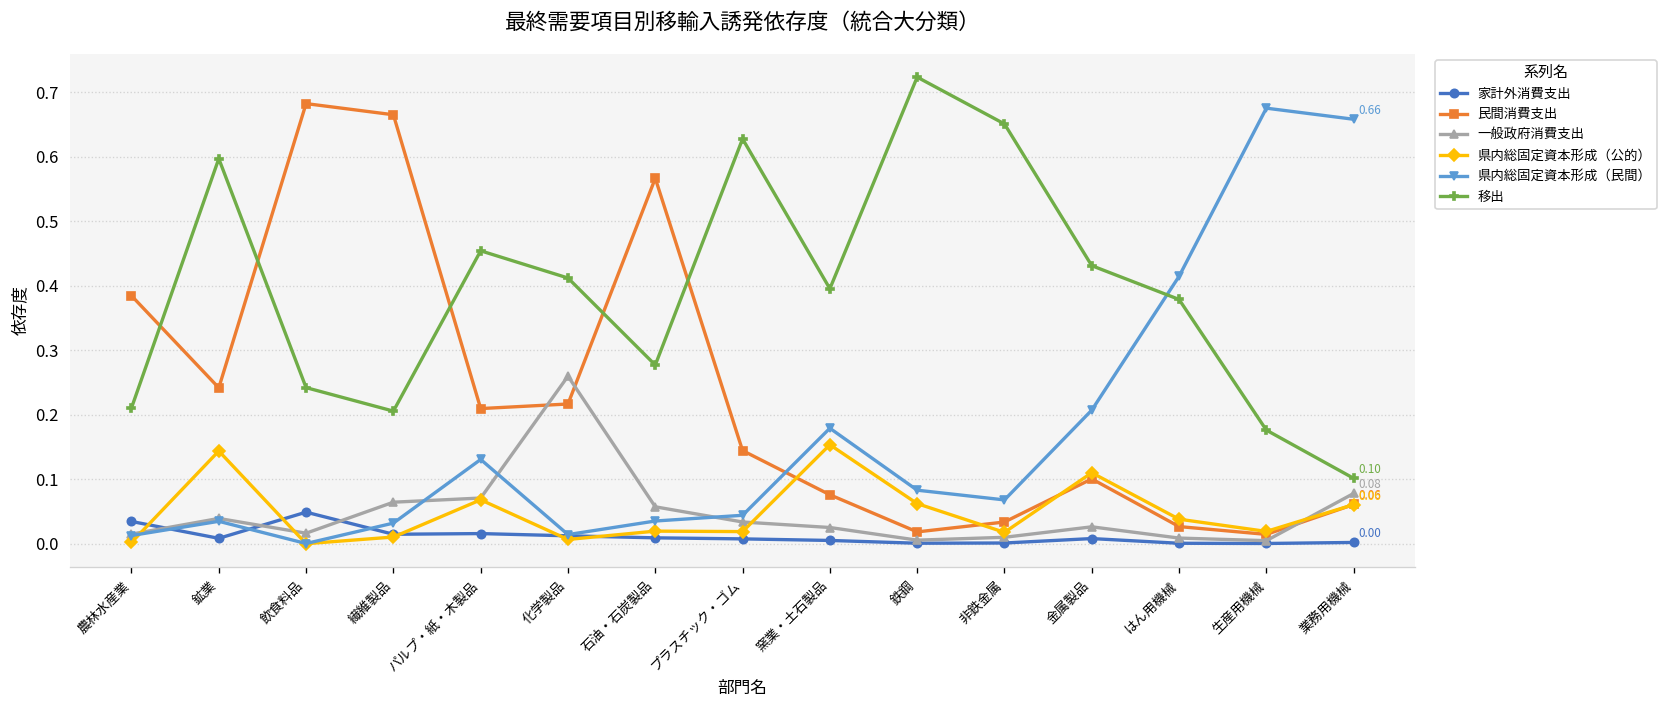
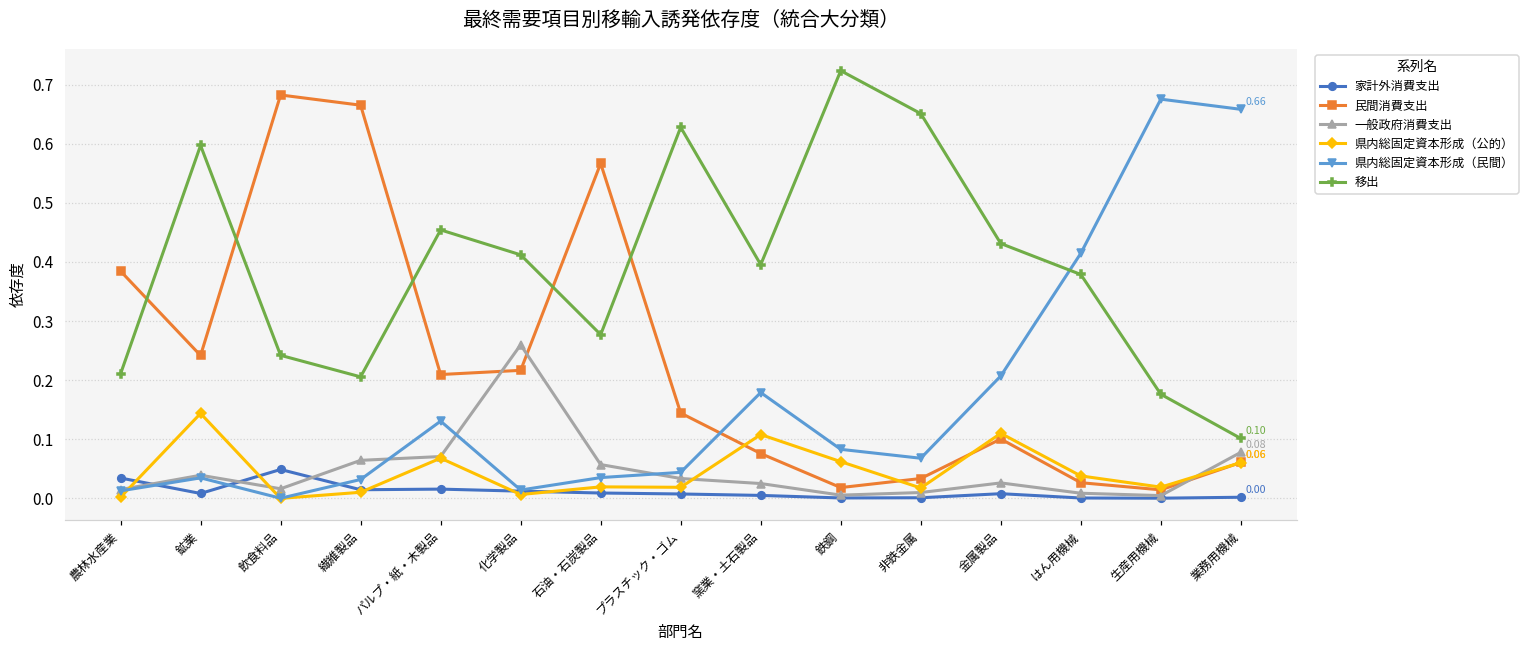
県内総固定資本形成（公的）, 窯業・土石製品: 0.15 -> 0.11
